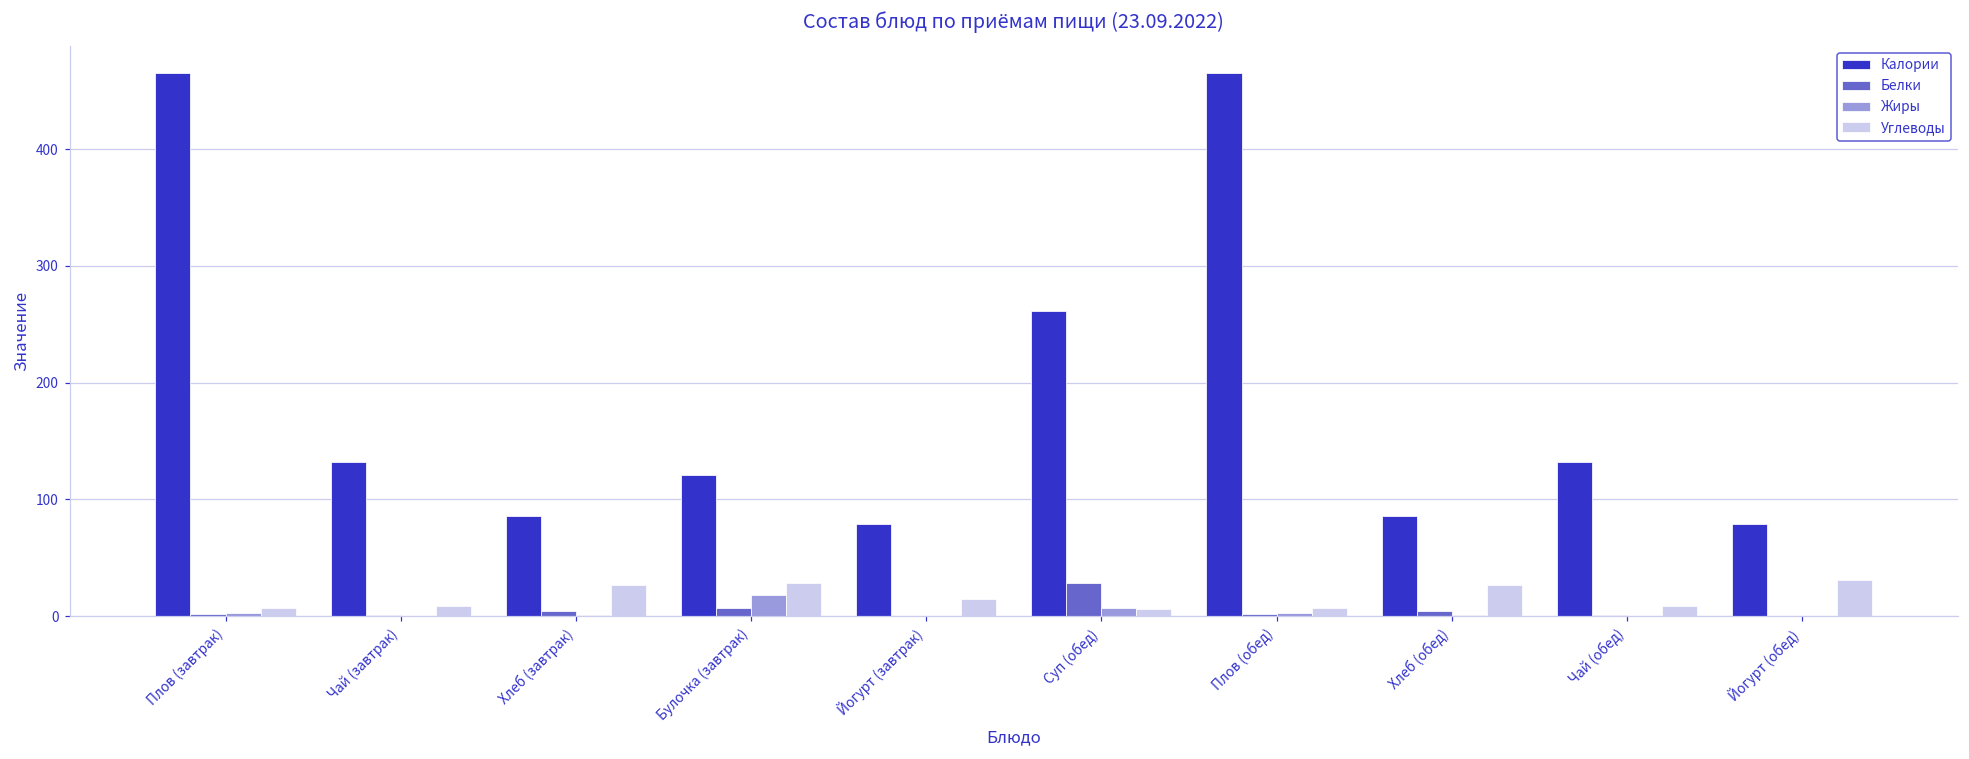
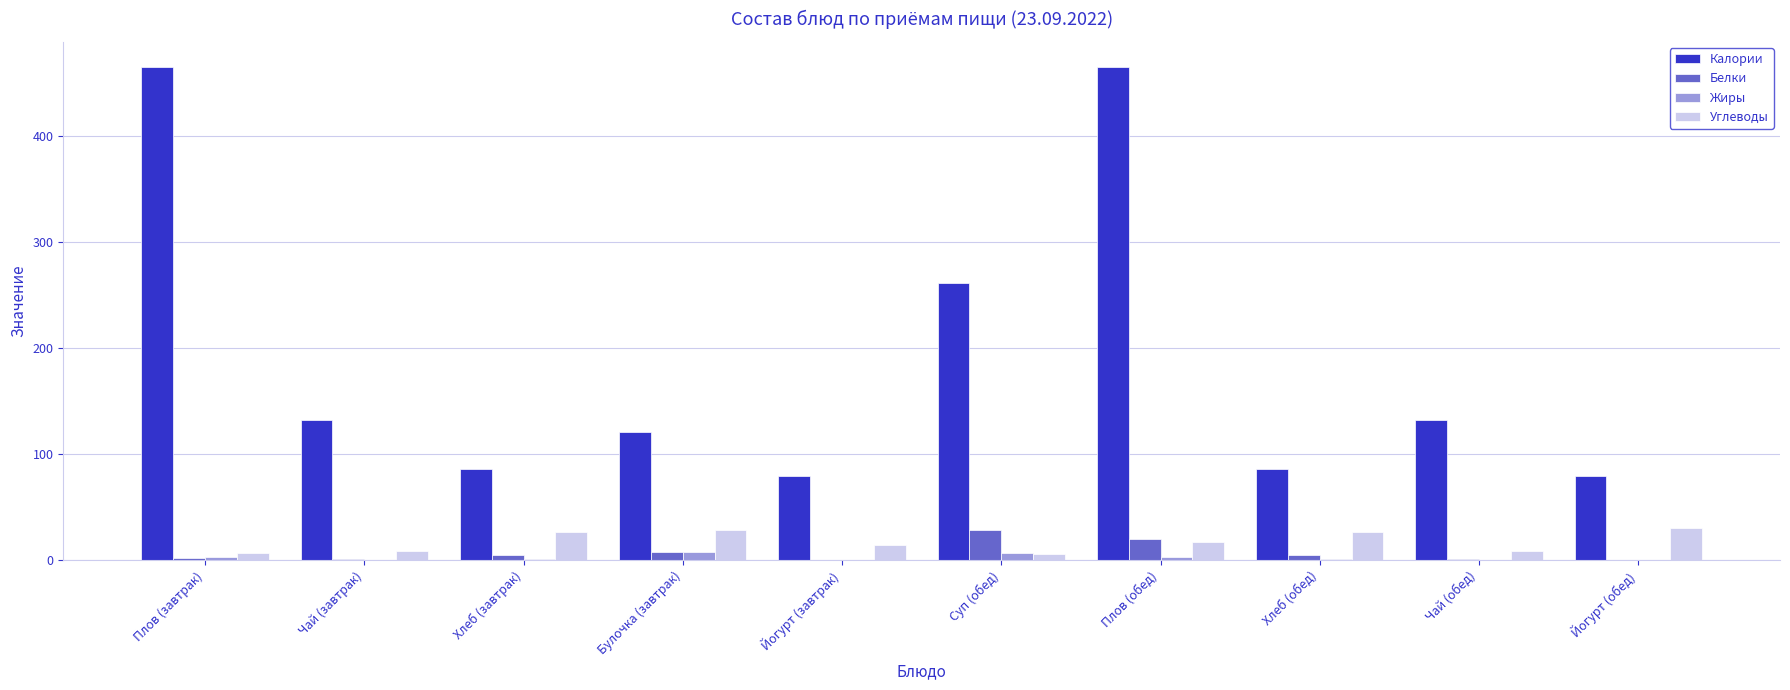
Жиры, Булочка (завтрак): 18 -> 8
Белки, Плов (обед): 2 -> 20
Углеводы, Плов (обед): 7 -> 17
